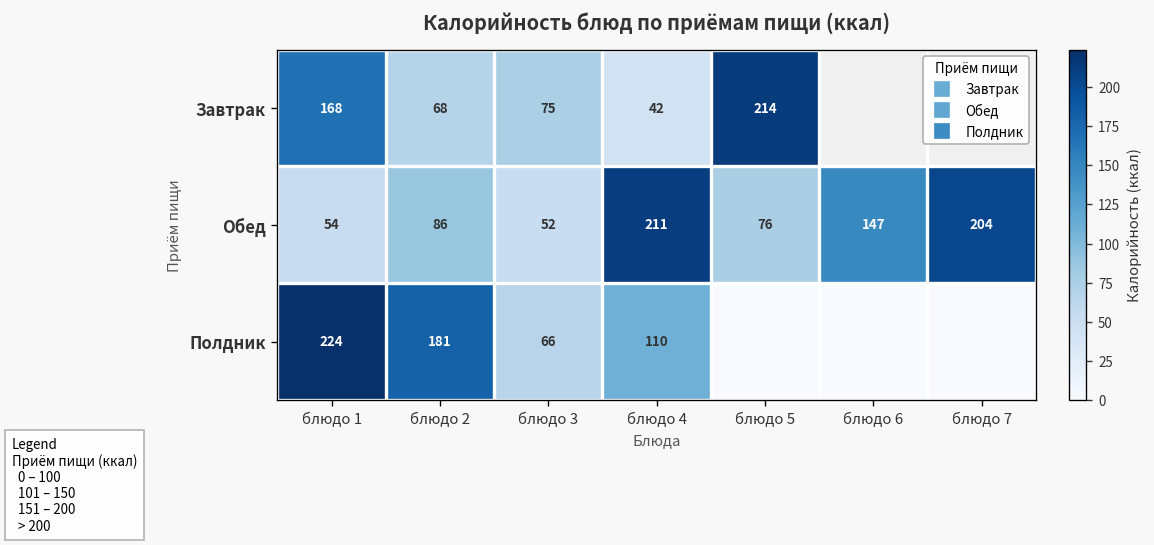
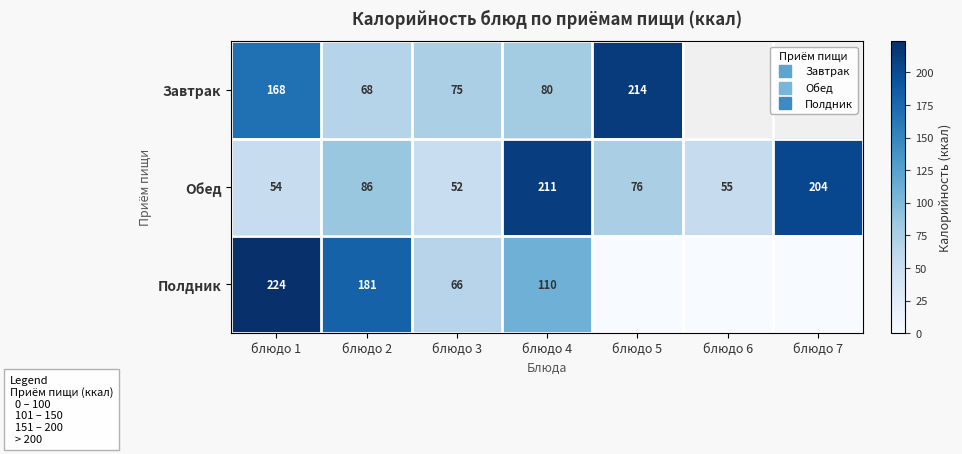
Завтрак, блюдо 4: 42 -> 80
Обед, блюдо 6: 147 -> 55
